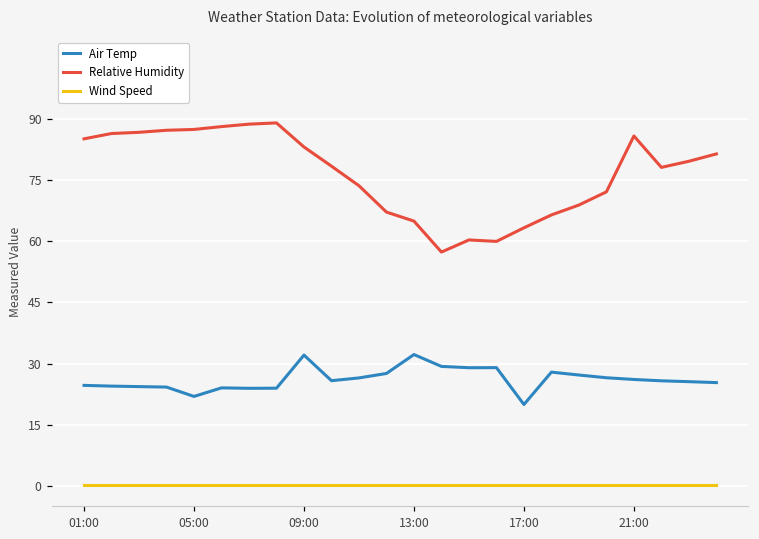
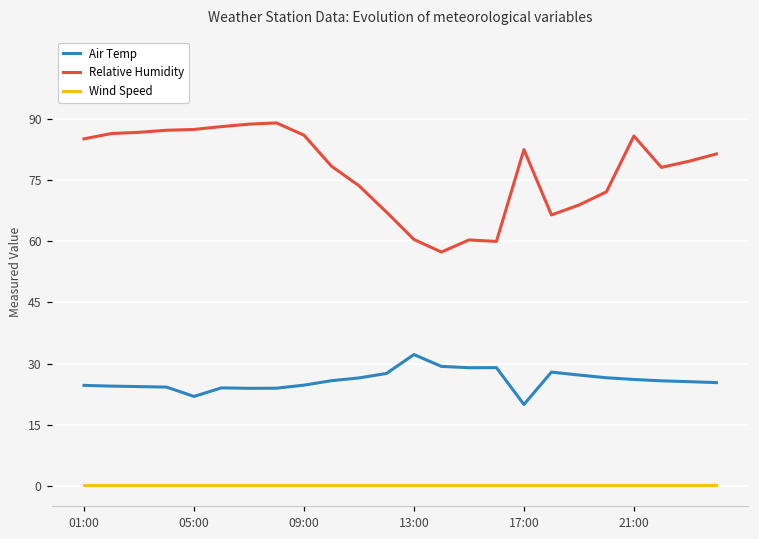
Air Temp, 09:00: 32 -> 25
Relative Humidity, 09:00: 83 -> 86
Relative Humidity, 13:00: 65 -> 60
Relative Humidity, 17:00: 63 -> 82
